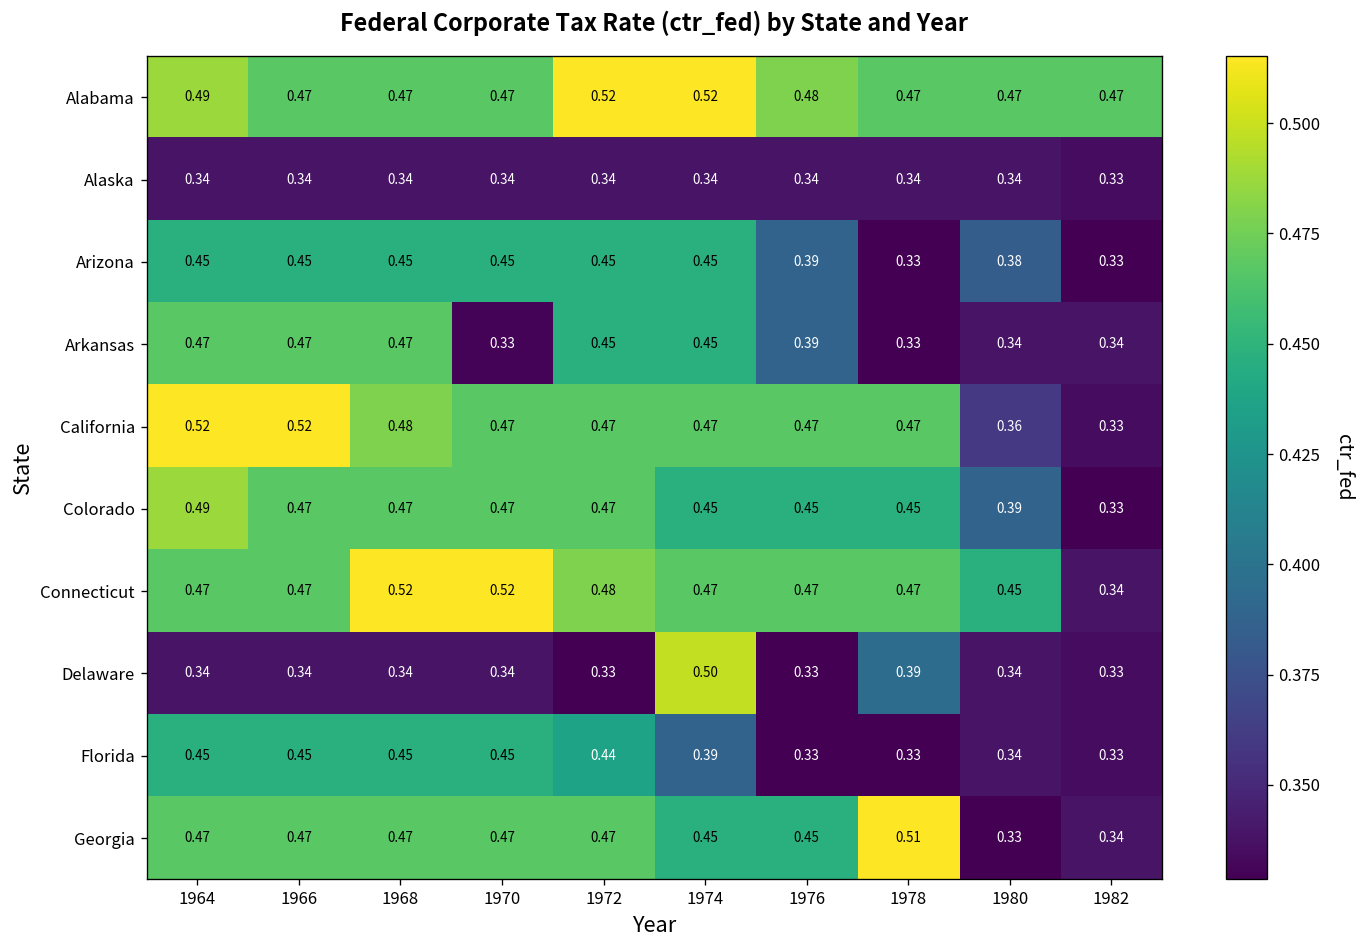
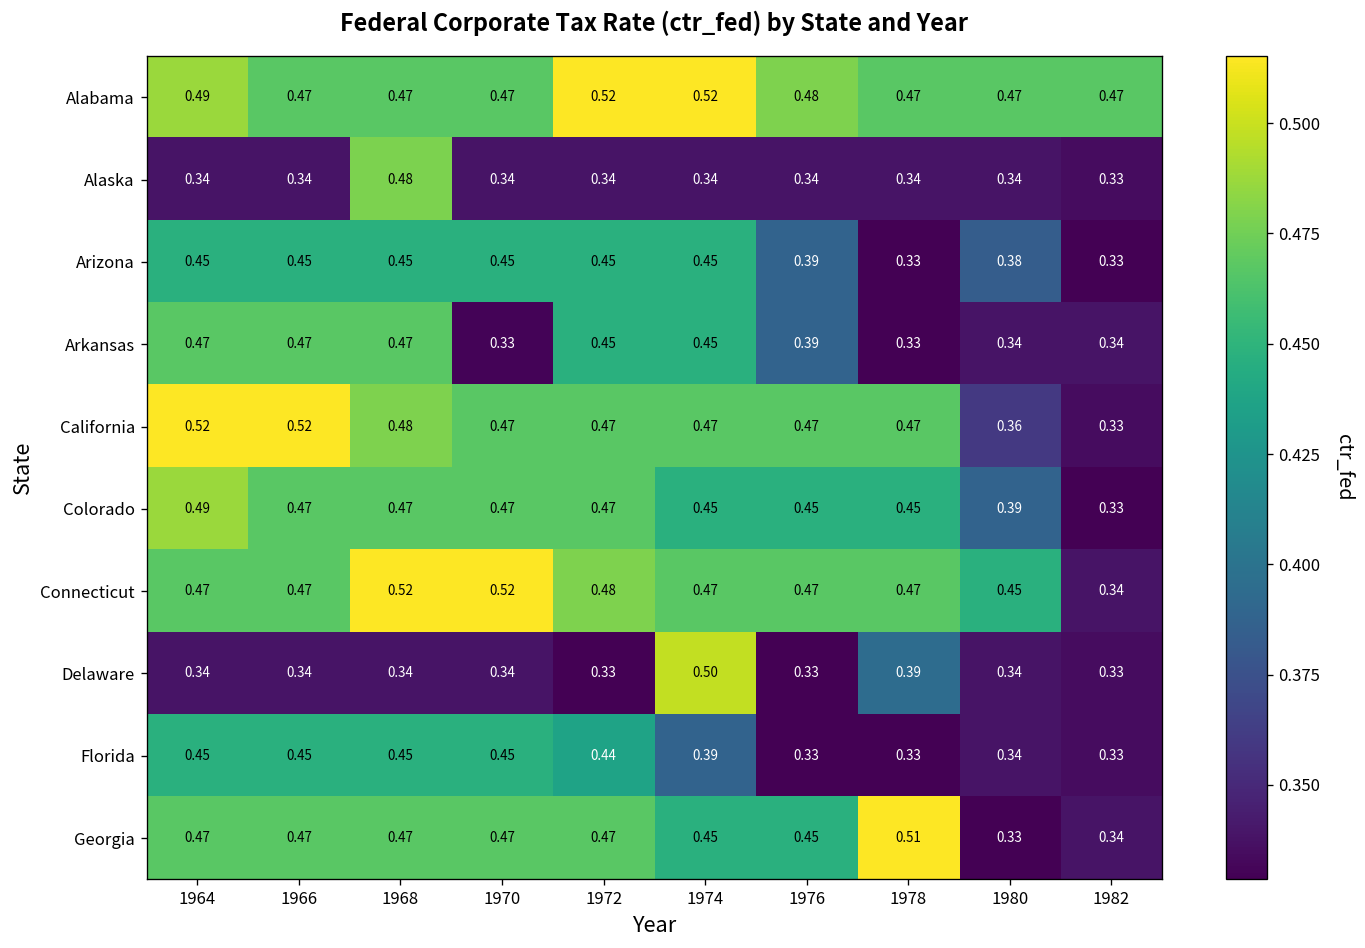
Alaska, 1968: 0.34 -> 0.48
